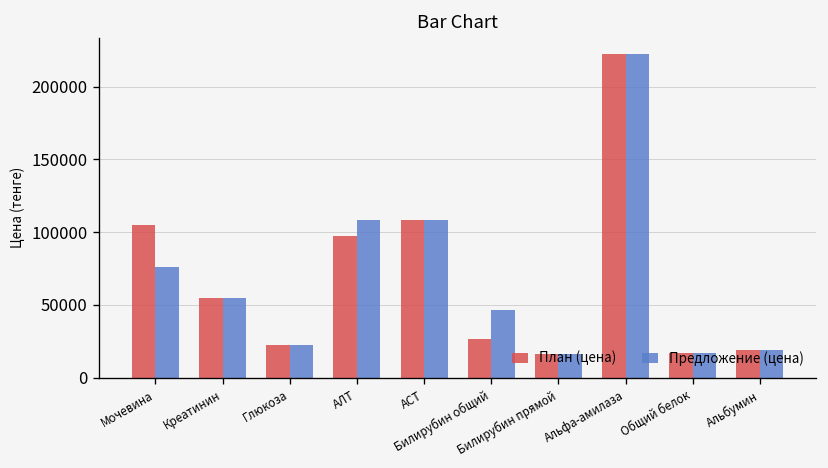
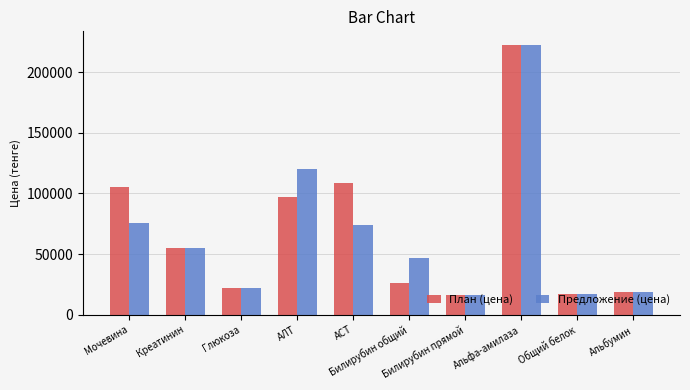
Предложение (цена), АЛТ: 108000 -> 120000
Предложение (цена), АСТ: 108000 -> 74000
